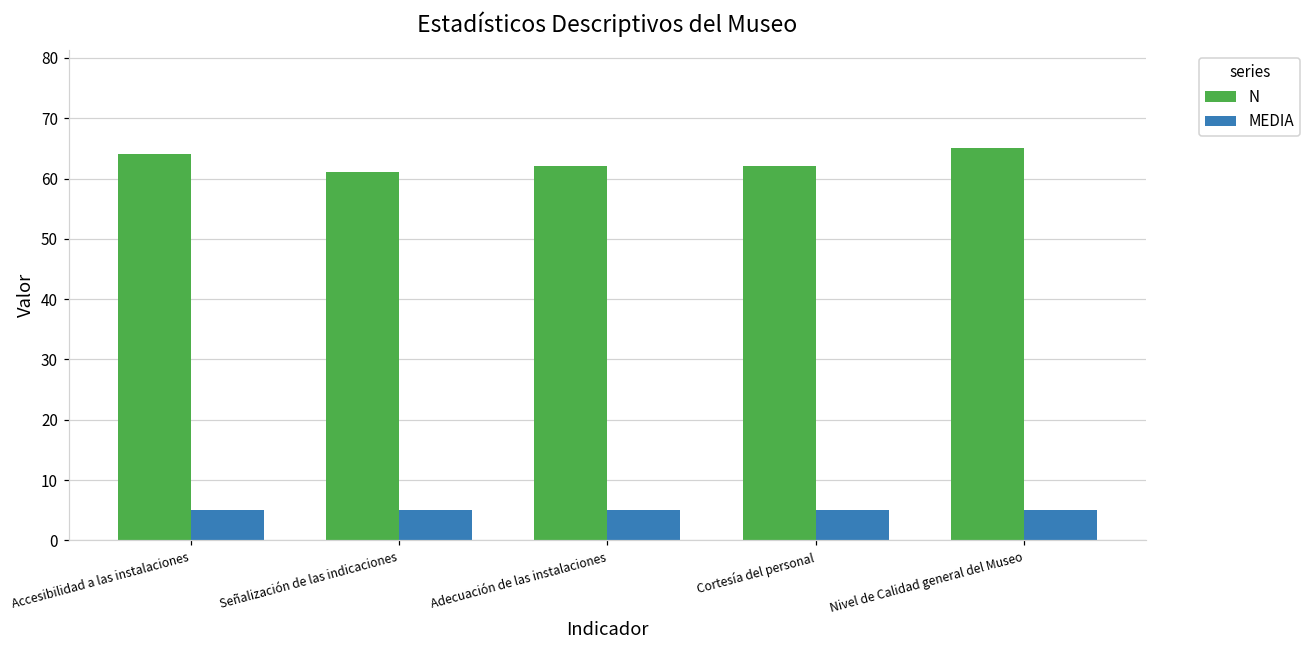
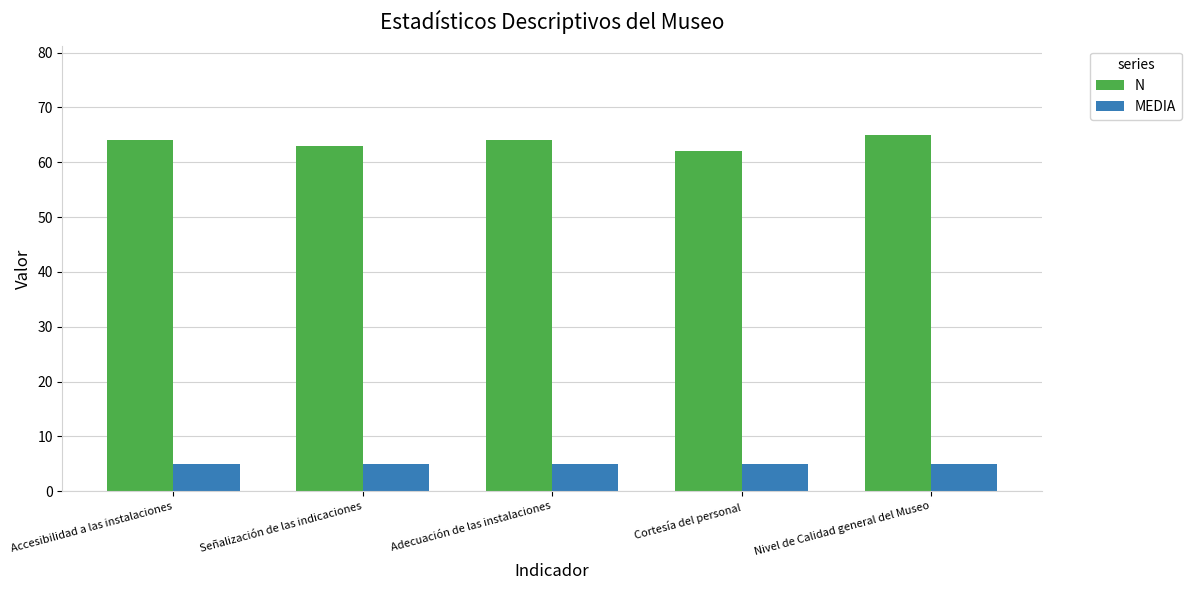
N, Señalización de las indicaciones: 61 -> 63
N, Adecuación de las instalaciones: 62 -> 64
